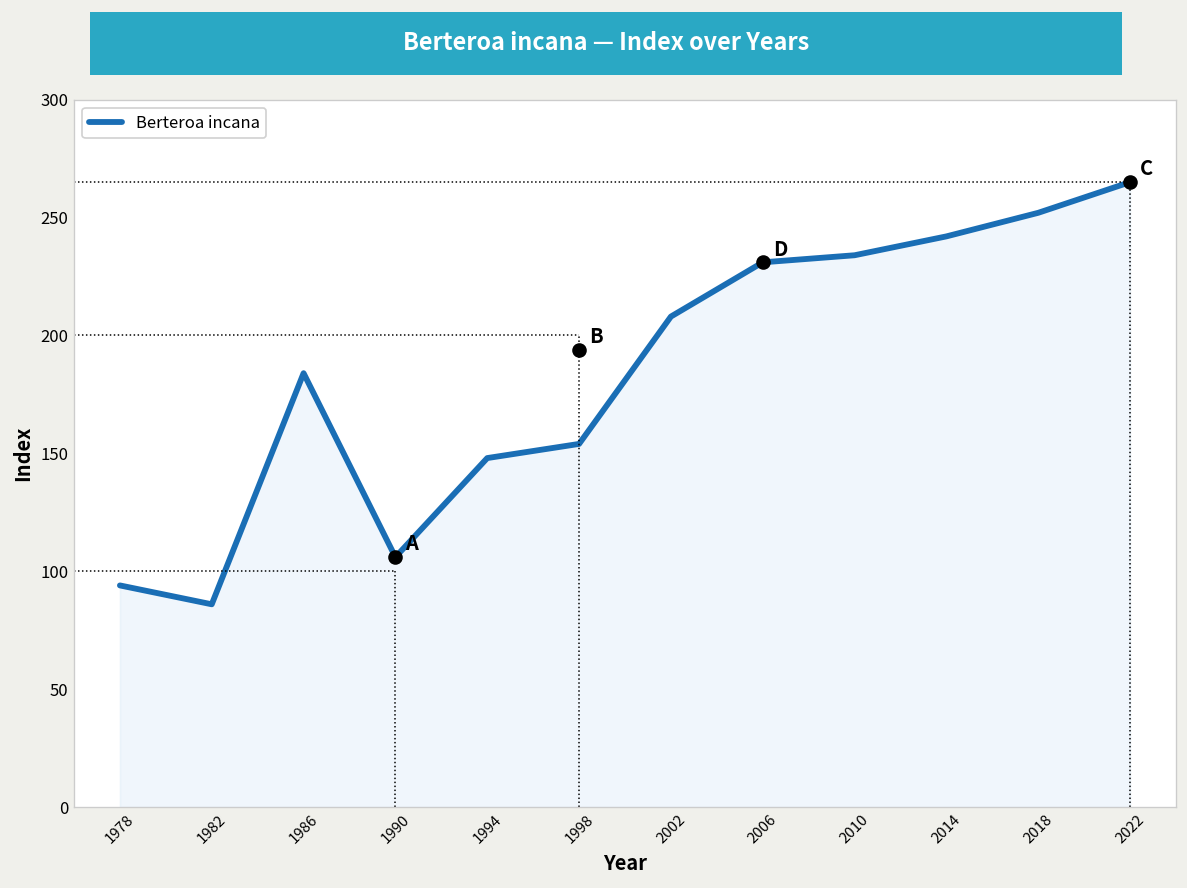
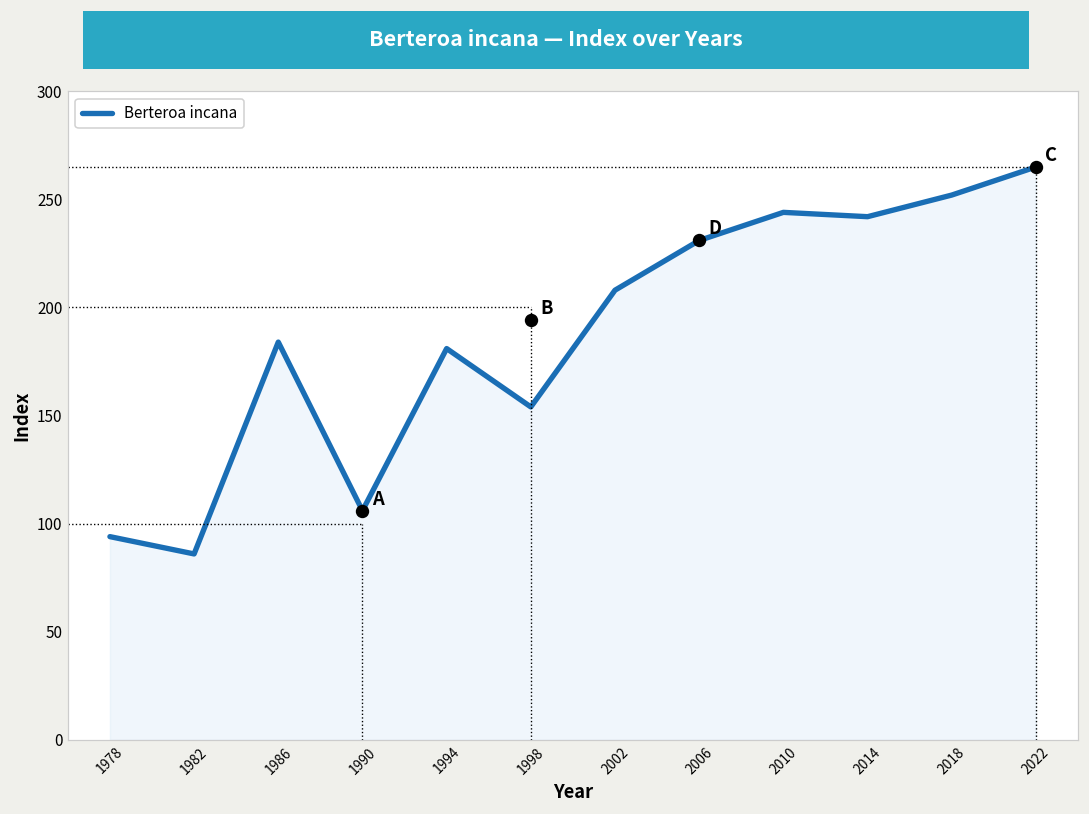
Berteroa incana, 1994: 148 -> 181
Berteroa incana, 2010: 234 -> 244
